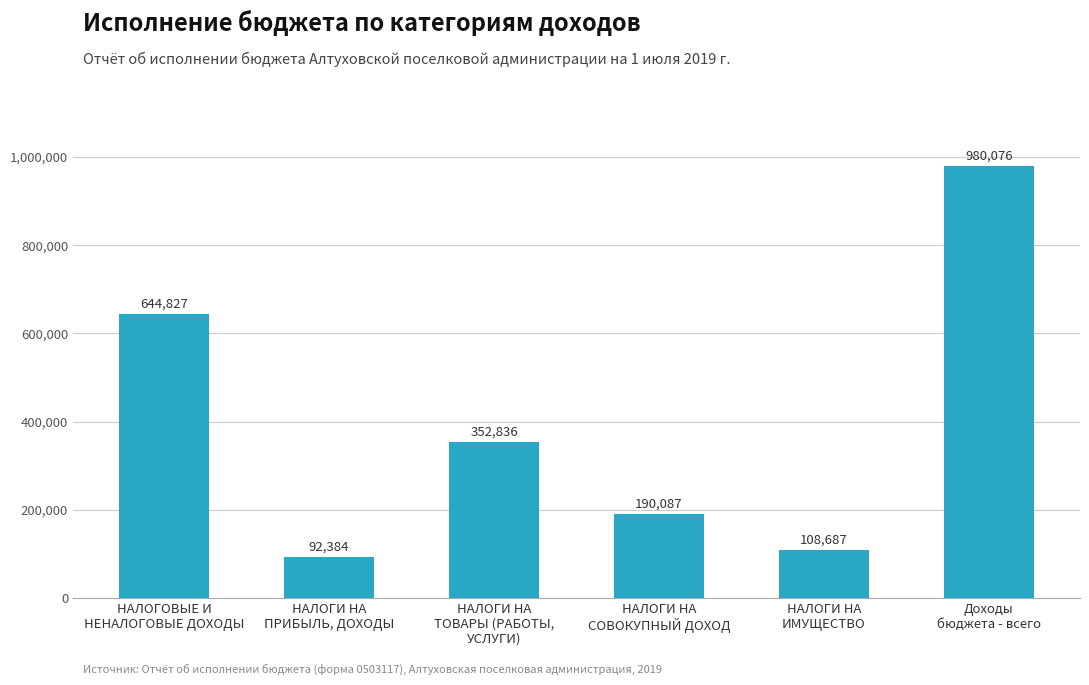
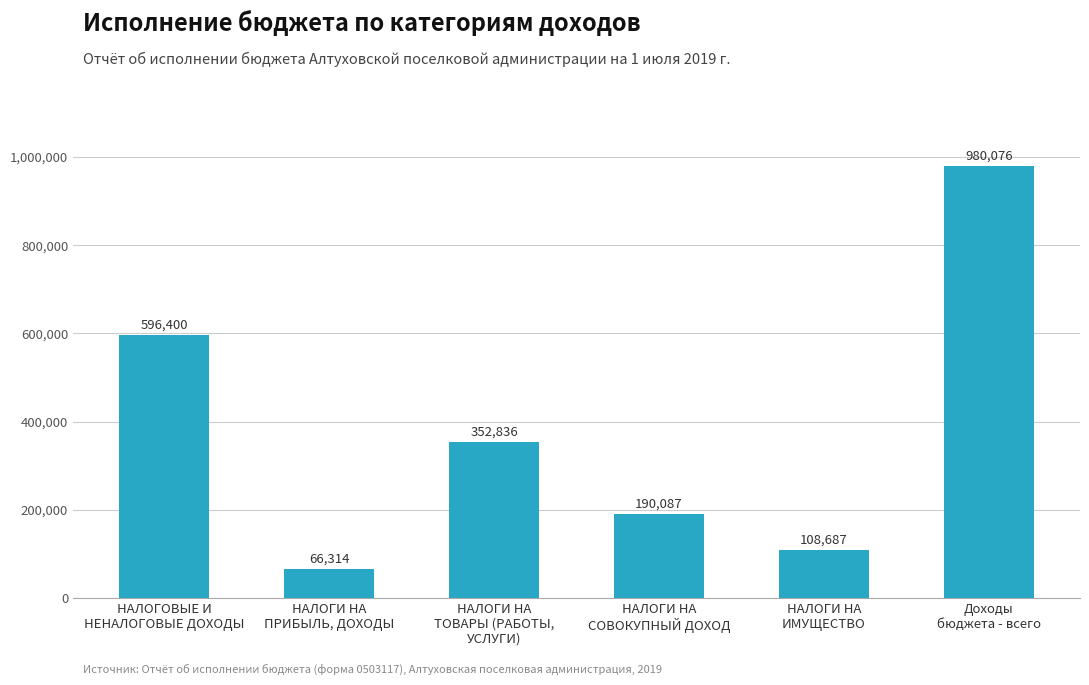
НАЛОГОВЫЕ И НЕНАЛОГОВЫЕ ДОХОДЫ: 644,827 -> 596,400
НАЛОГИ НА ПРИБЫЛЬ, ДОХОДЫ: 92,384 -> 66,314
